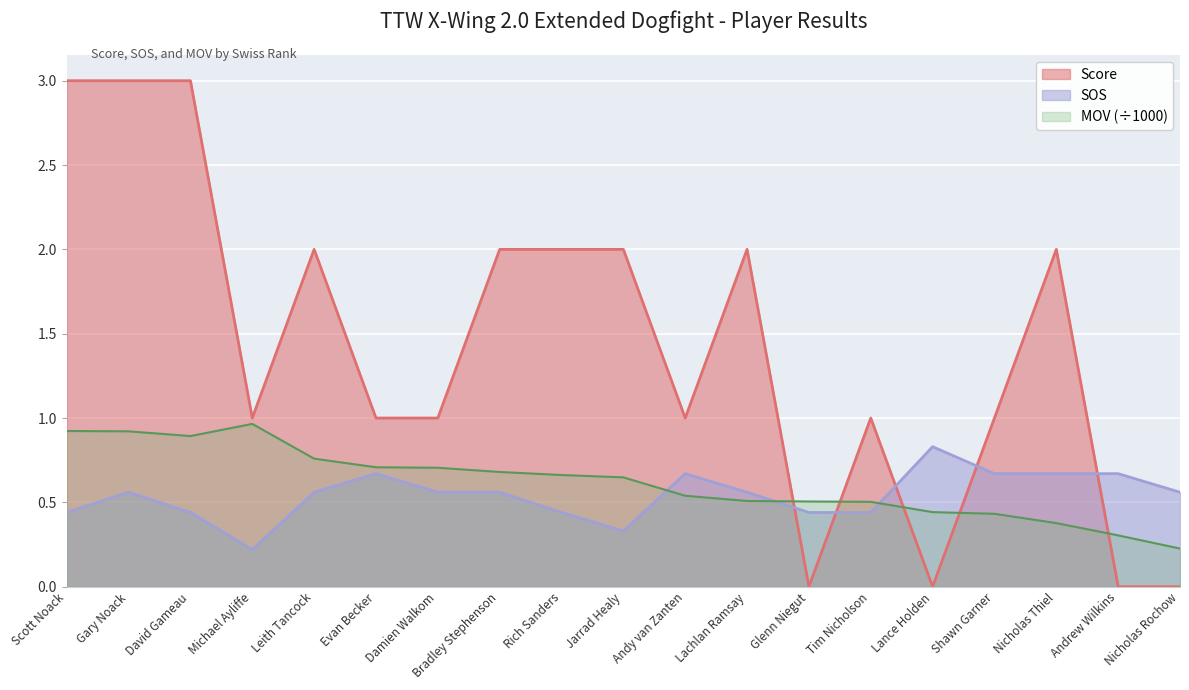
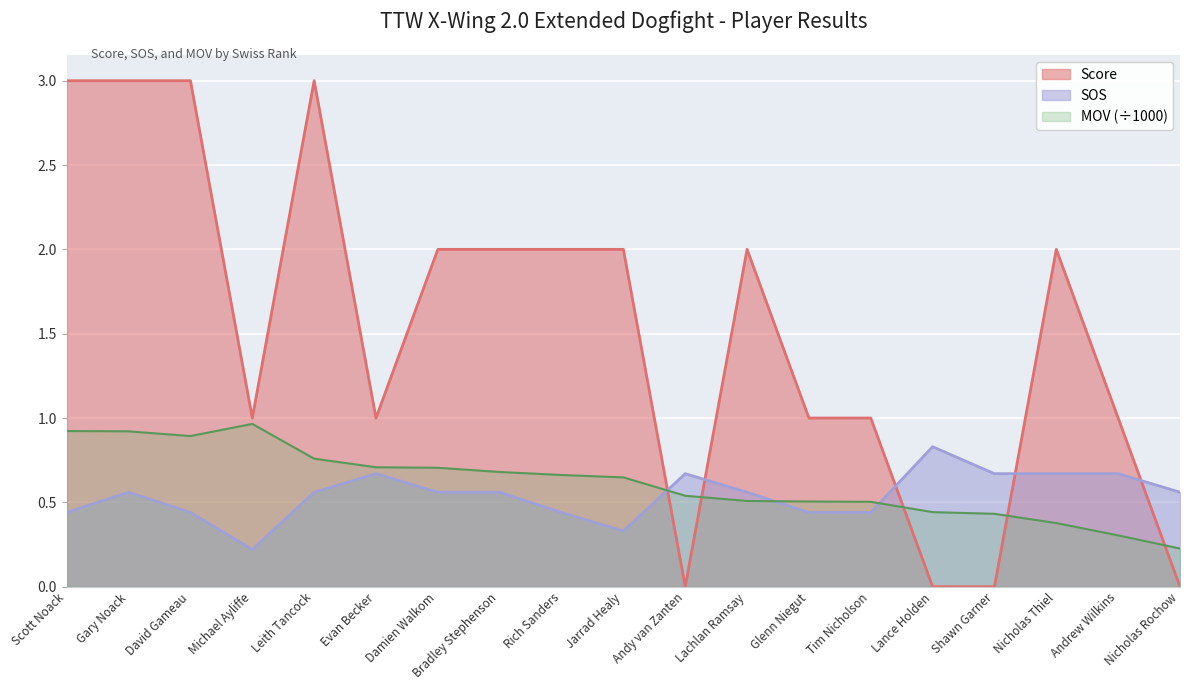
Score, Leith Tancock: 2 -> 3
Score, Damien Walkom: 1 -> 2
Score, Andy van Zanten: 1 -> 0
Score, Glenn Niegut: 0 -> 1
Score, Shawn Garner: 1 -> 0
Score, Andrew Wilkins: 0 -> 1
